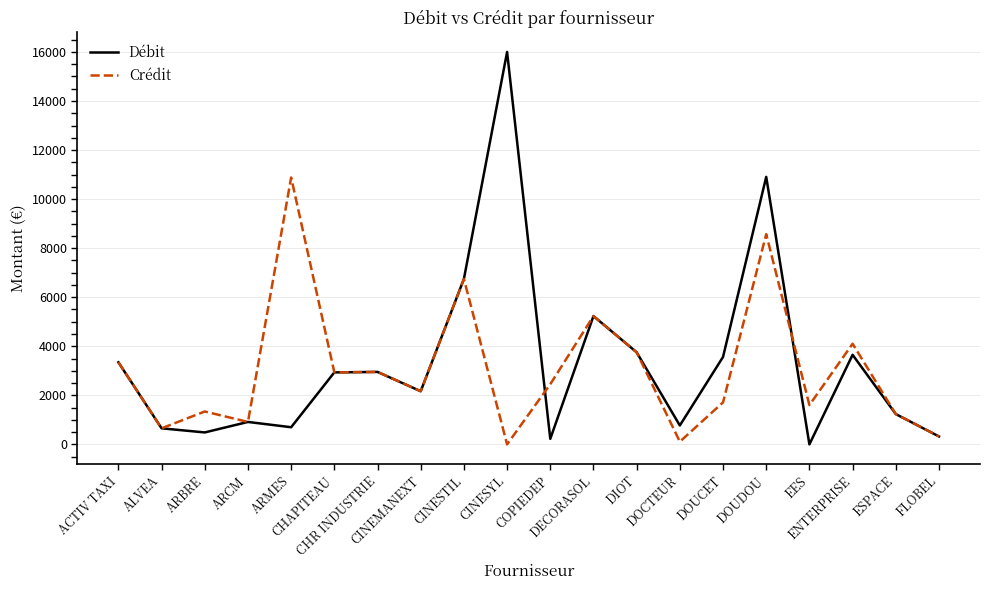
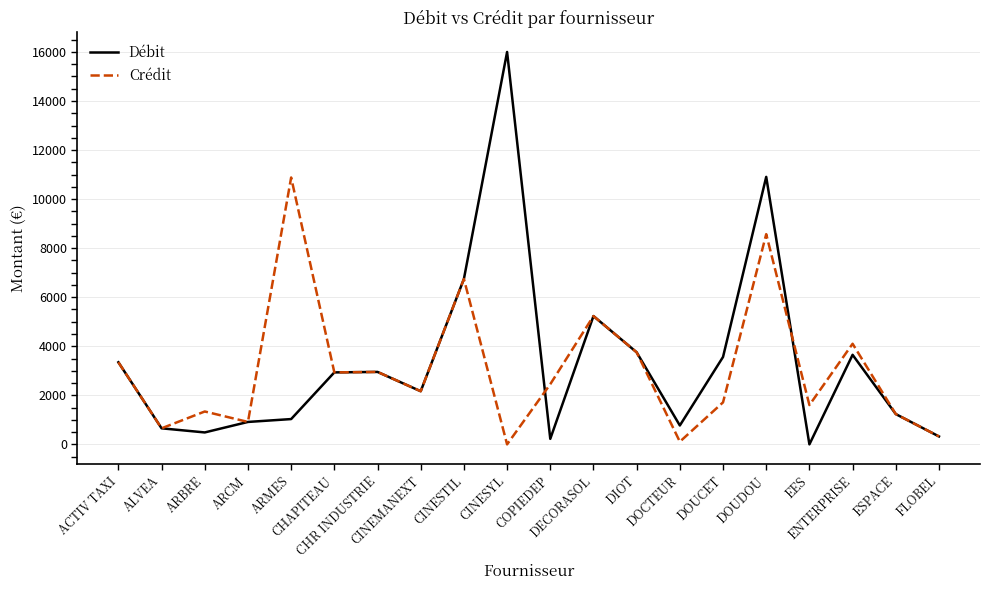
Débit, ARMES: 700 -> 1000
